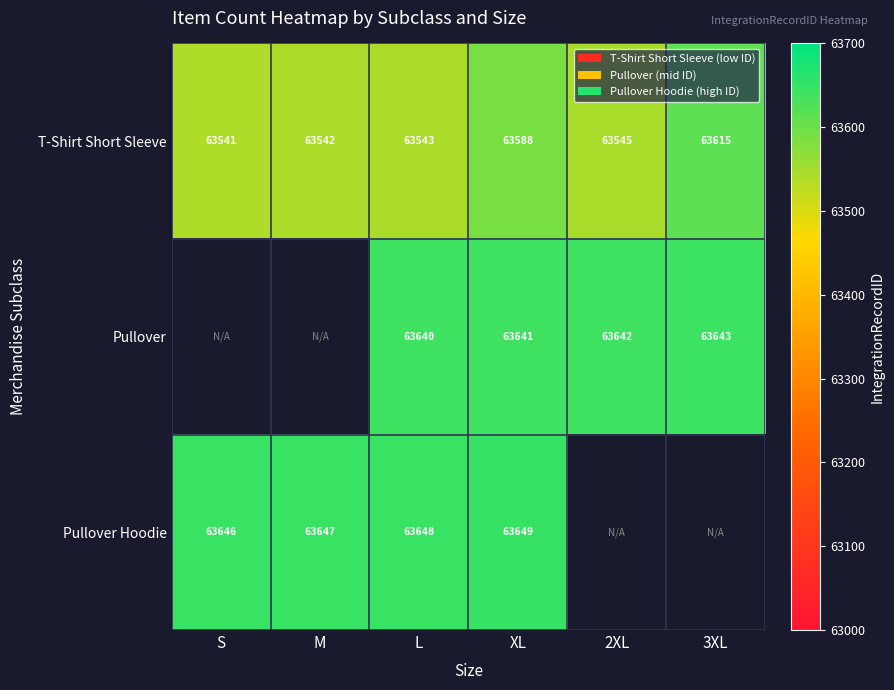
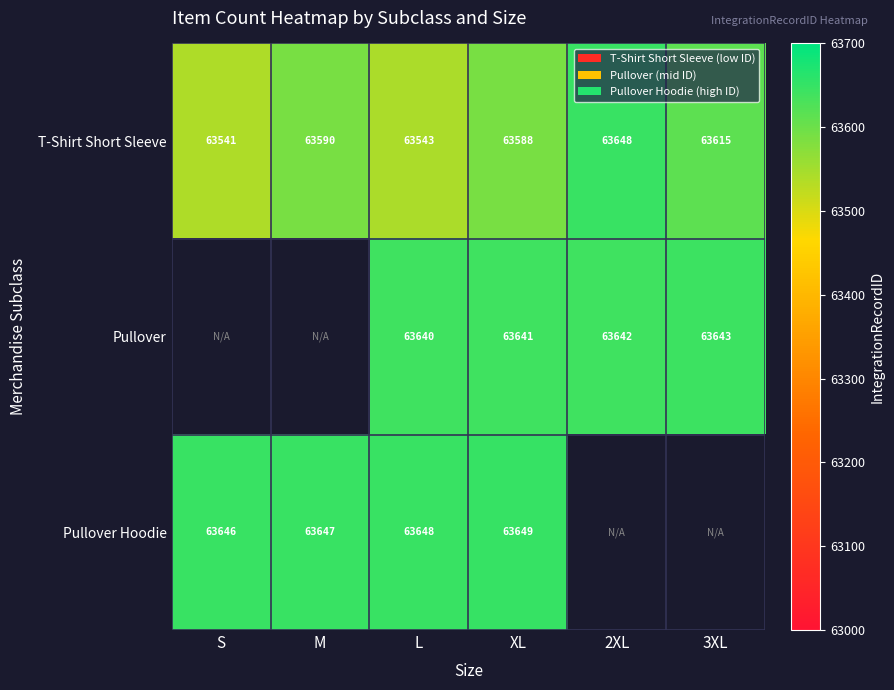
T-Shirt Short Sleeve, M: 63542 -> 63590
T-Shirt Short Sleeve, 2XL: 63545 -> 63648
